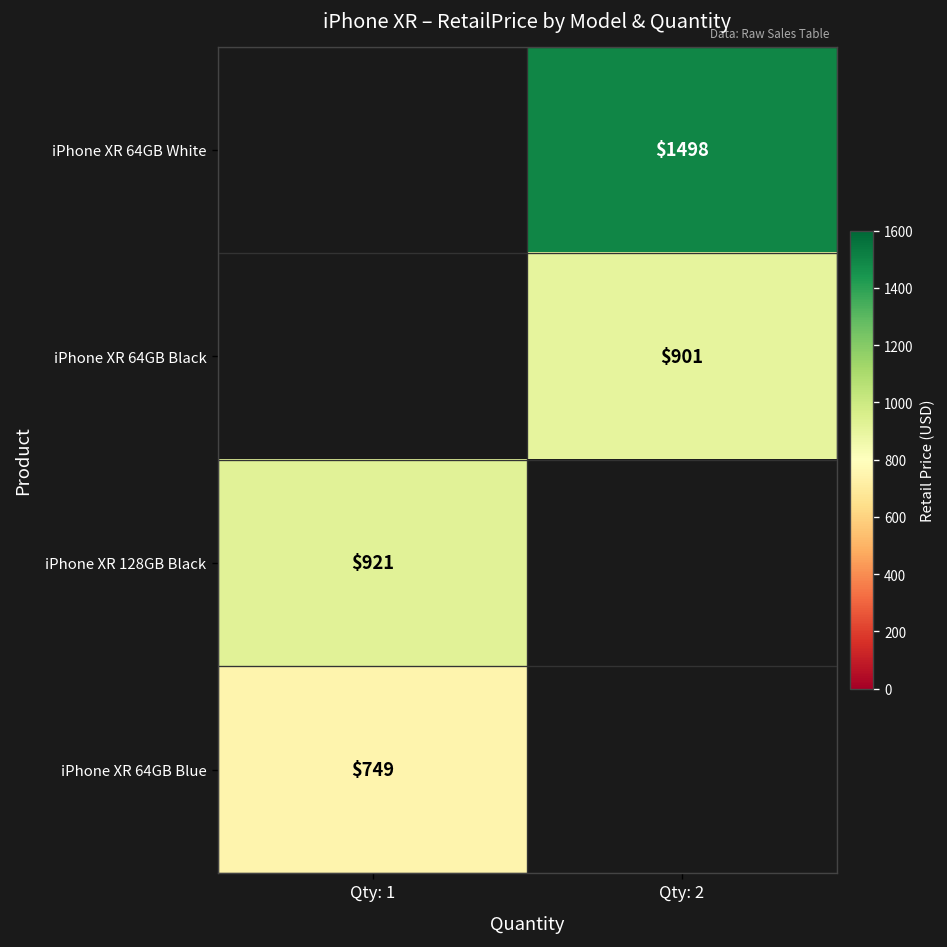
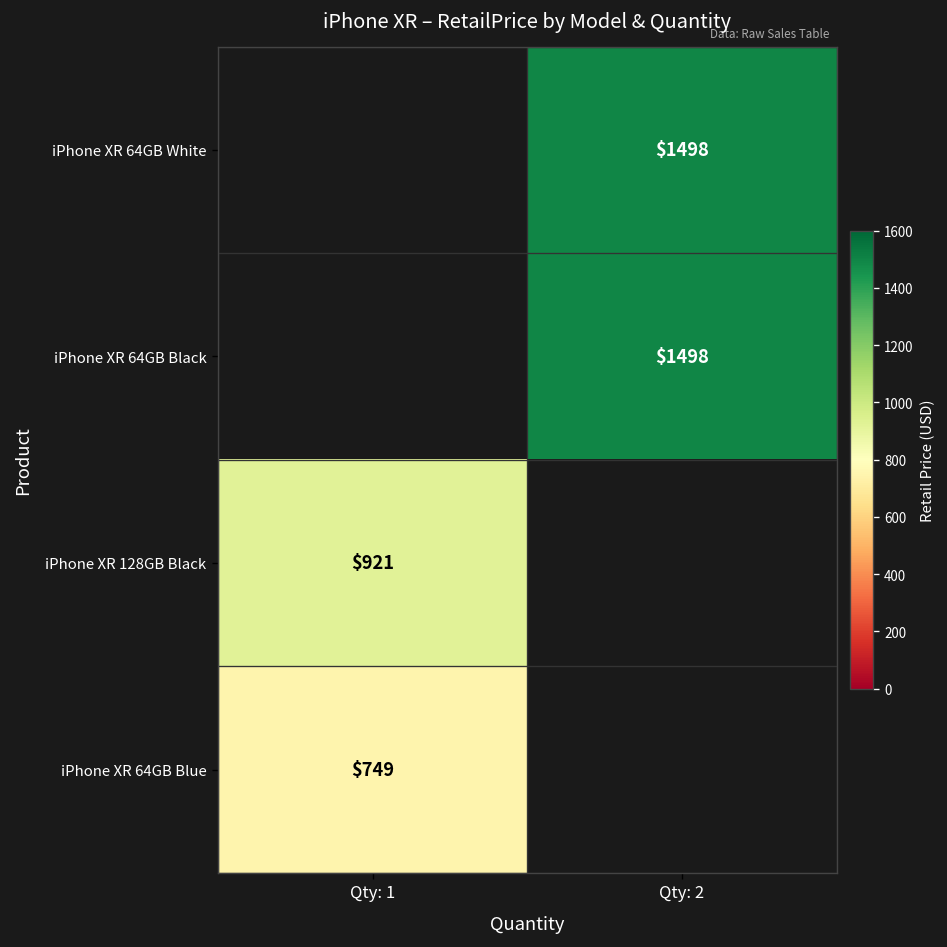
iPhone XR 64GB Black, Qty: 2: $901 -> $1498
